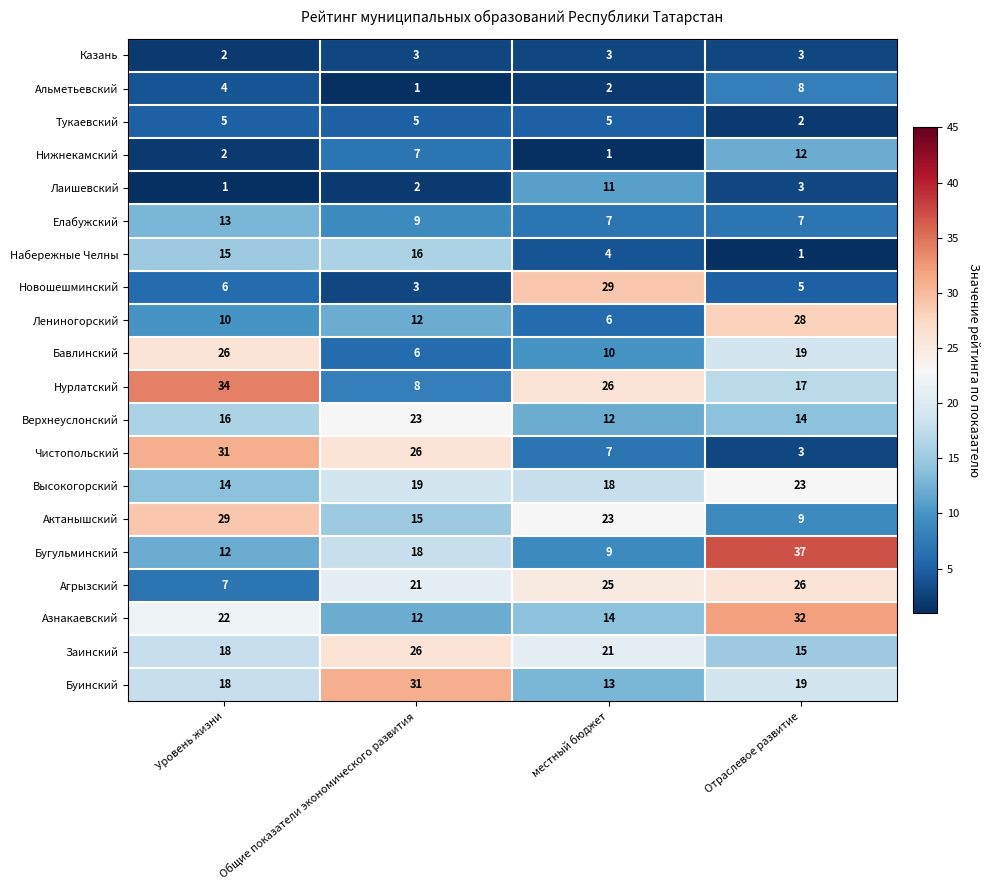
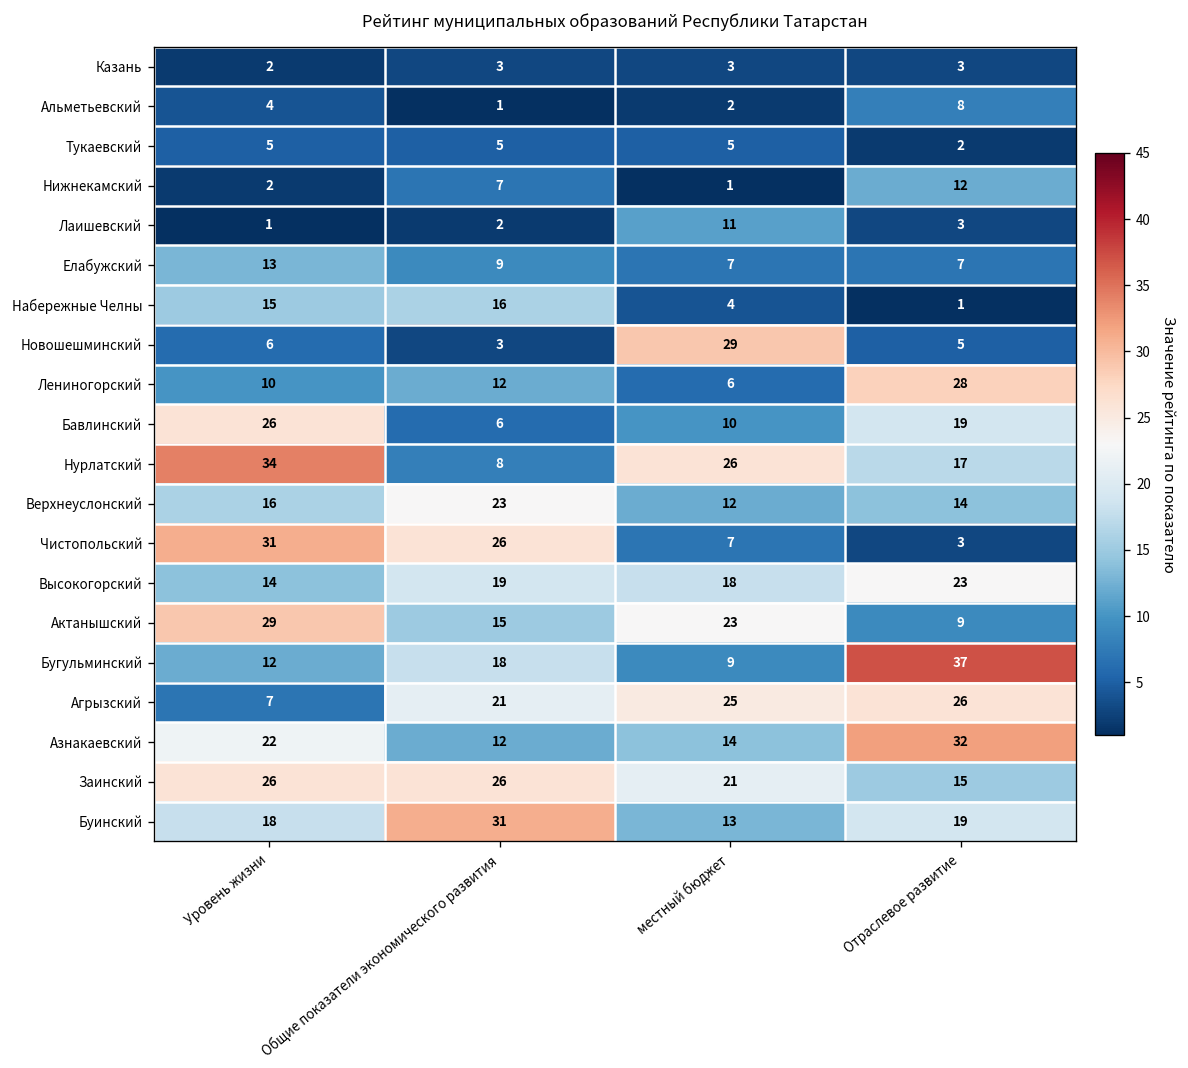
Заинский, Уровень жизни: 18 -> 26
